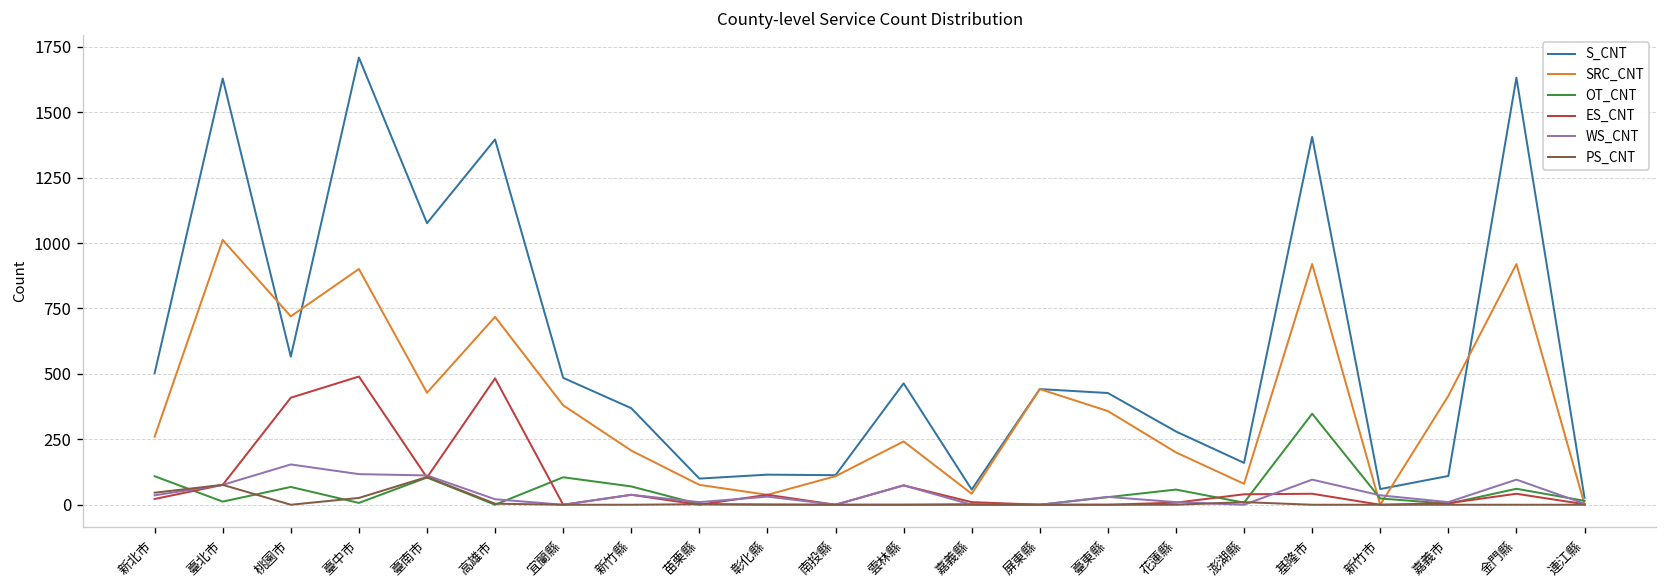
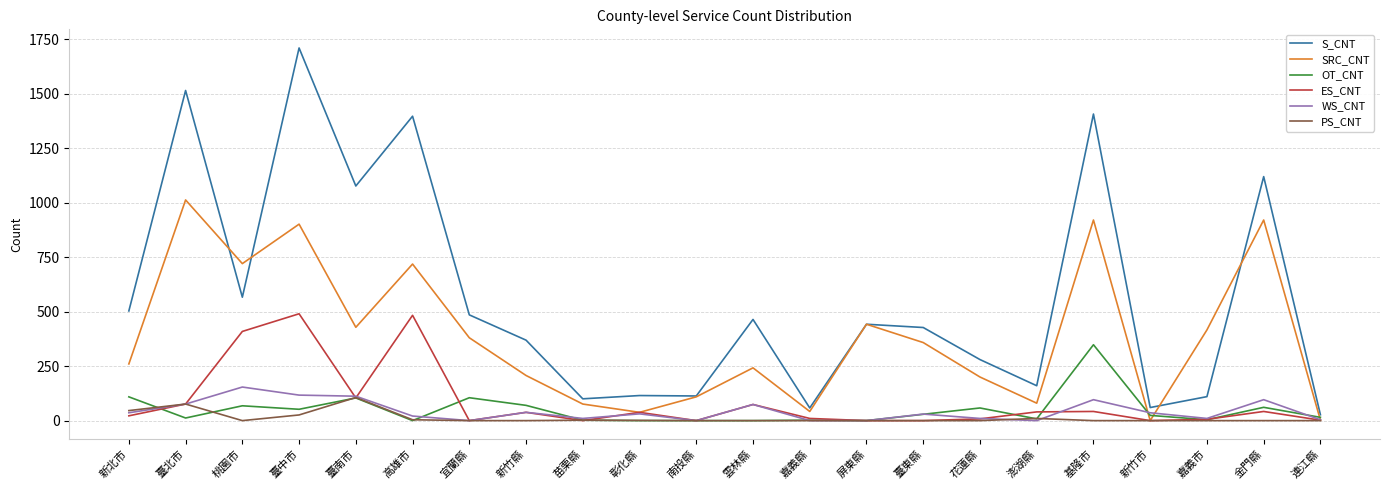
S_CNT, 臺北市: 1630 -> 1510
OT_CNT, 臺中市: 10 -> 50
S_CNT, 金門縣: 1630 -> 1120
